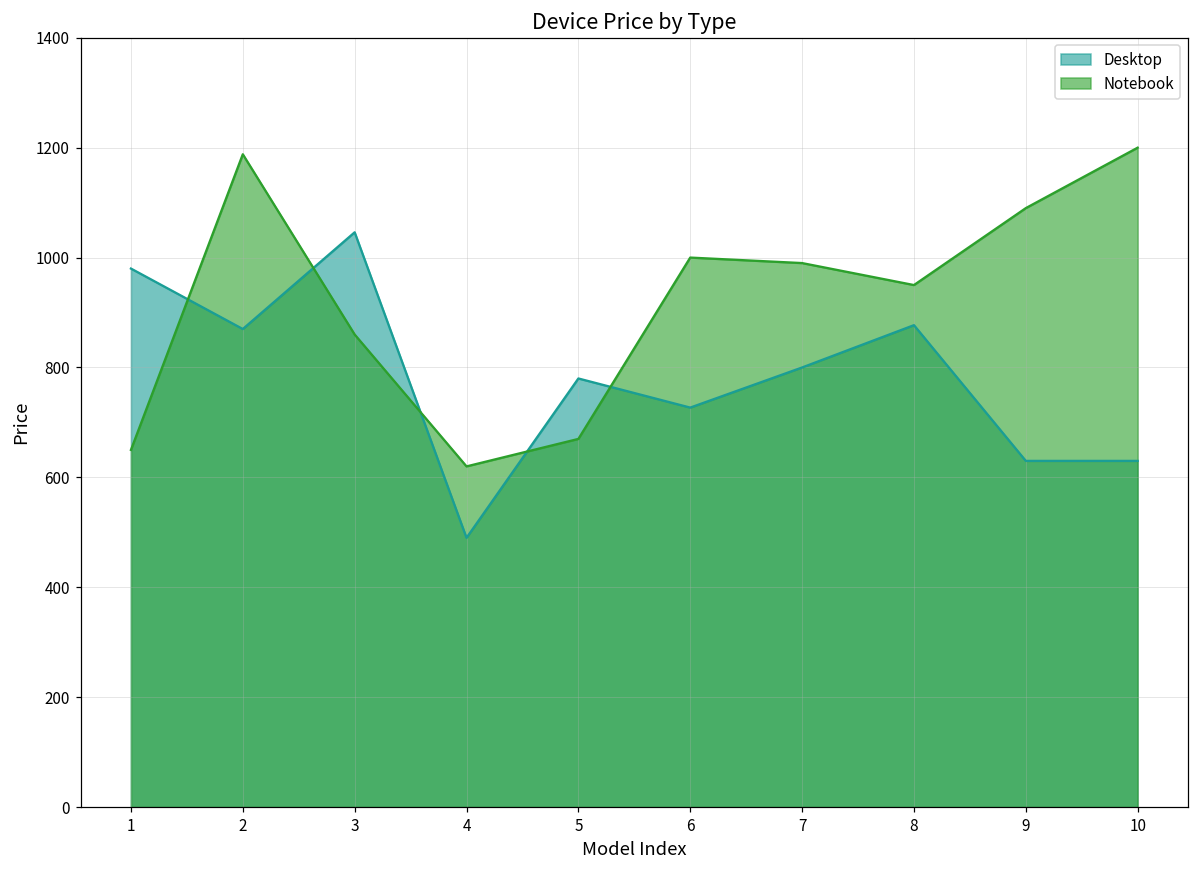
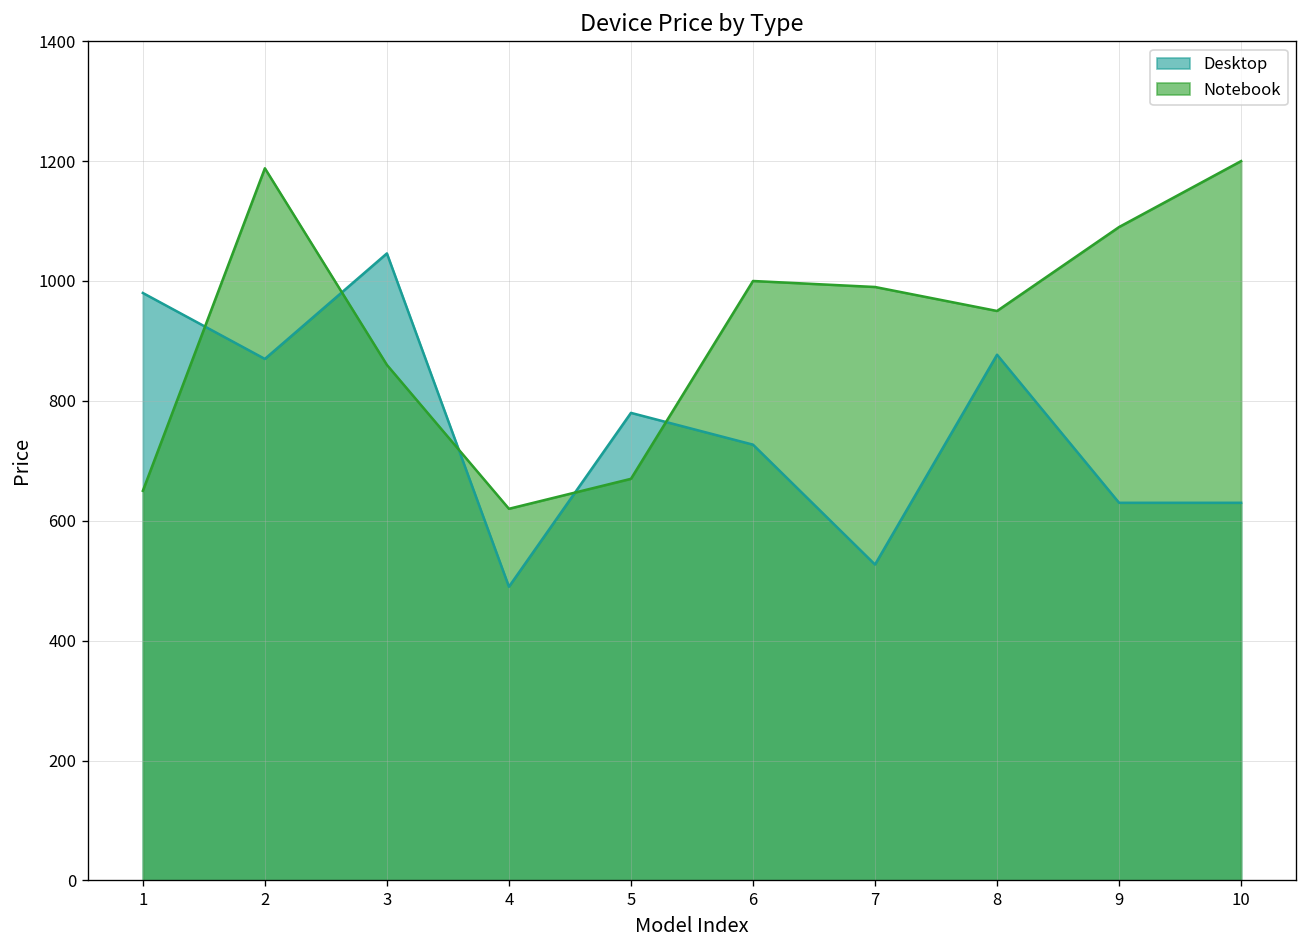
Desktop, 7: 800 -> 530
